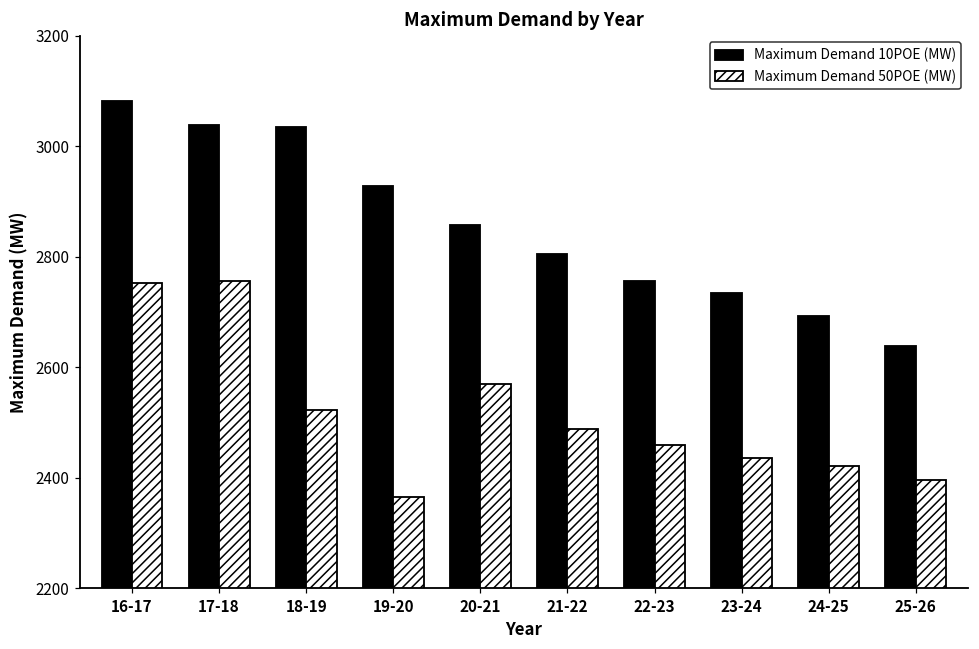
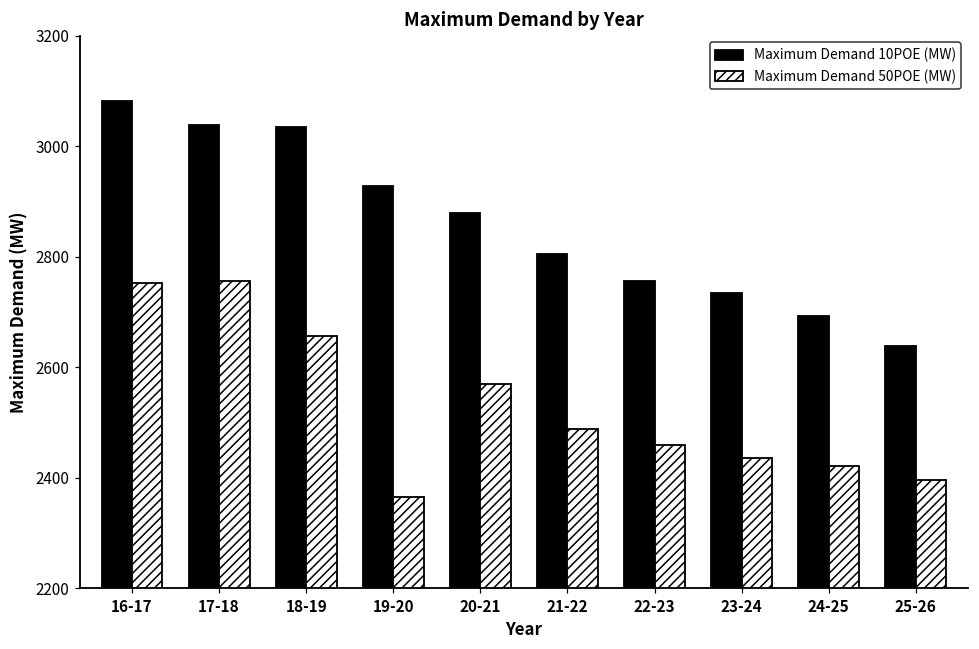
Maximum Demand 50POE (MW), 18-19: 2520 -> 2660
Maximum Demand 10POE (MW), 20-21: 2860 -> 2880
